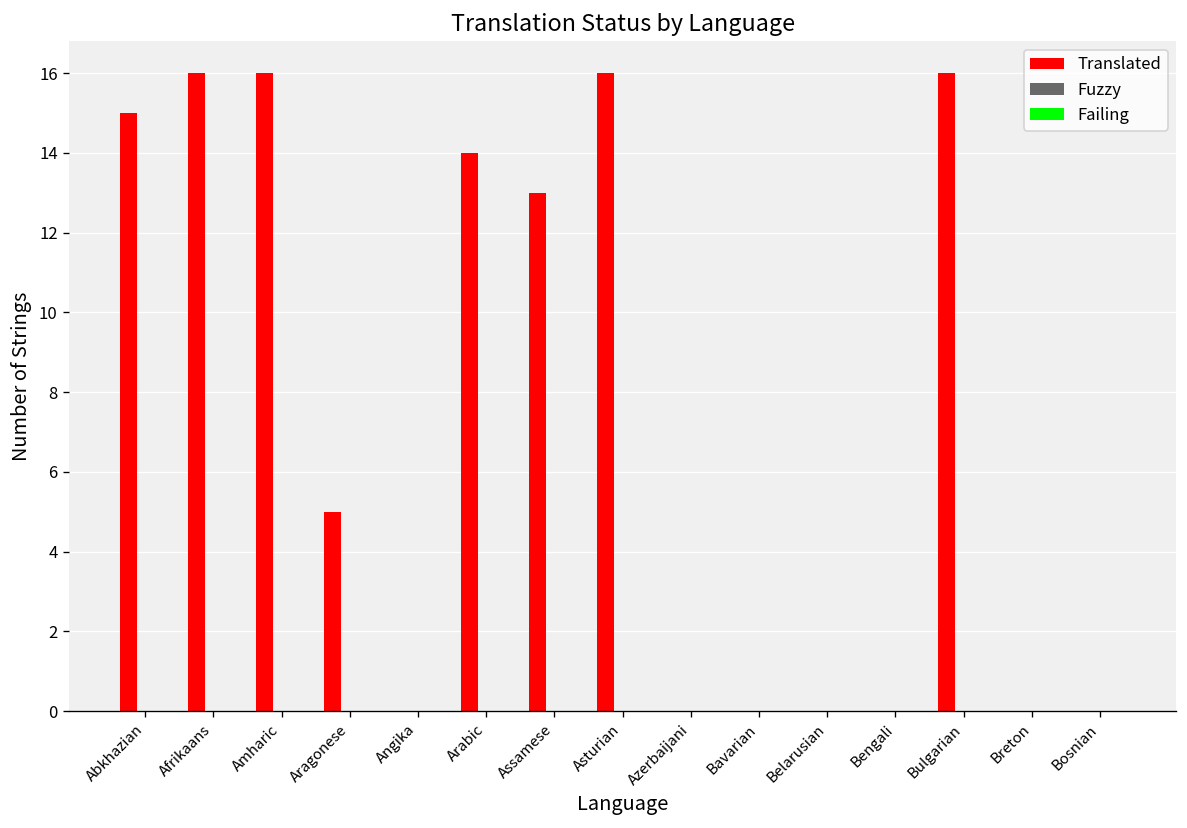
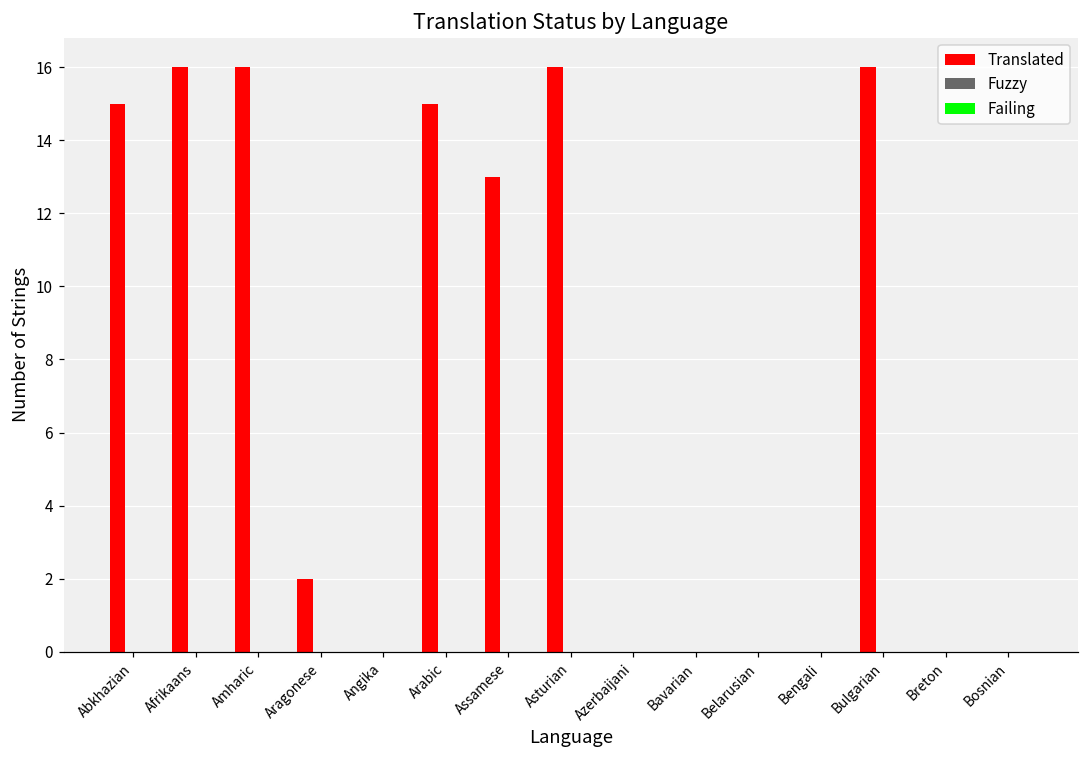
Translated, Aragonese: 5 -> 2
Translated, Arabic: 14 -> 15
